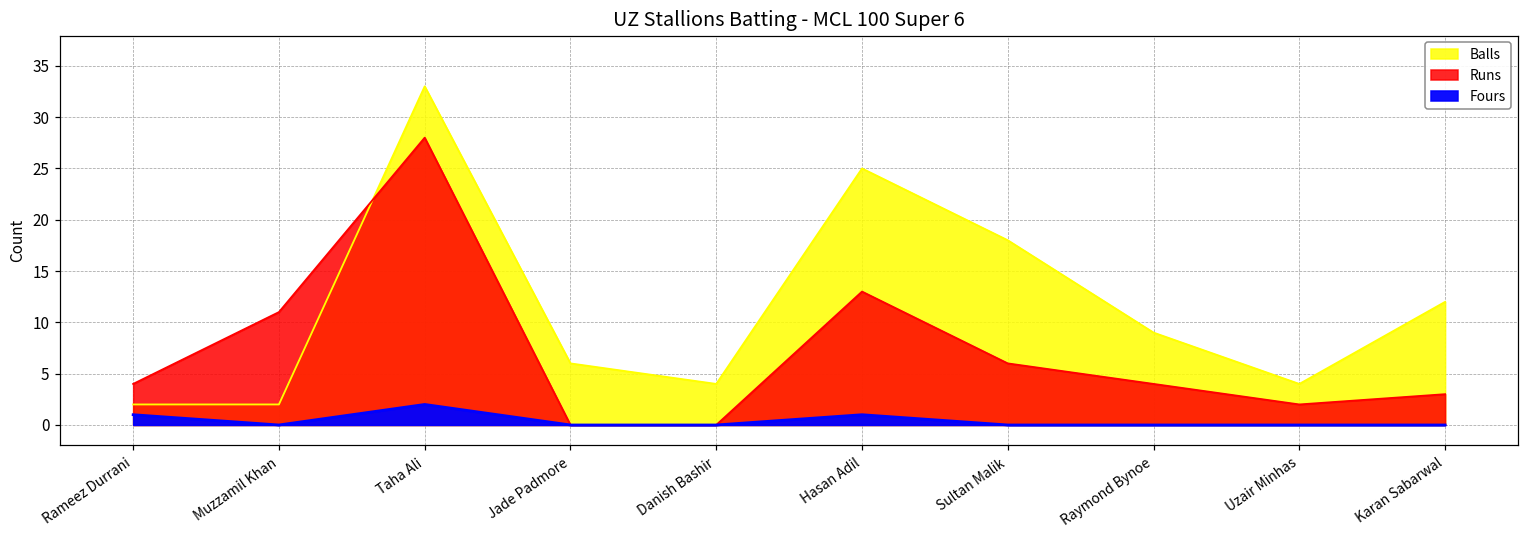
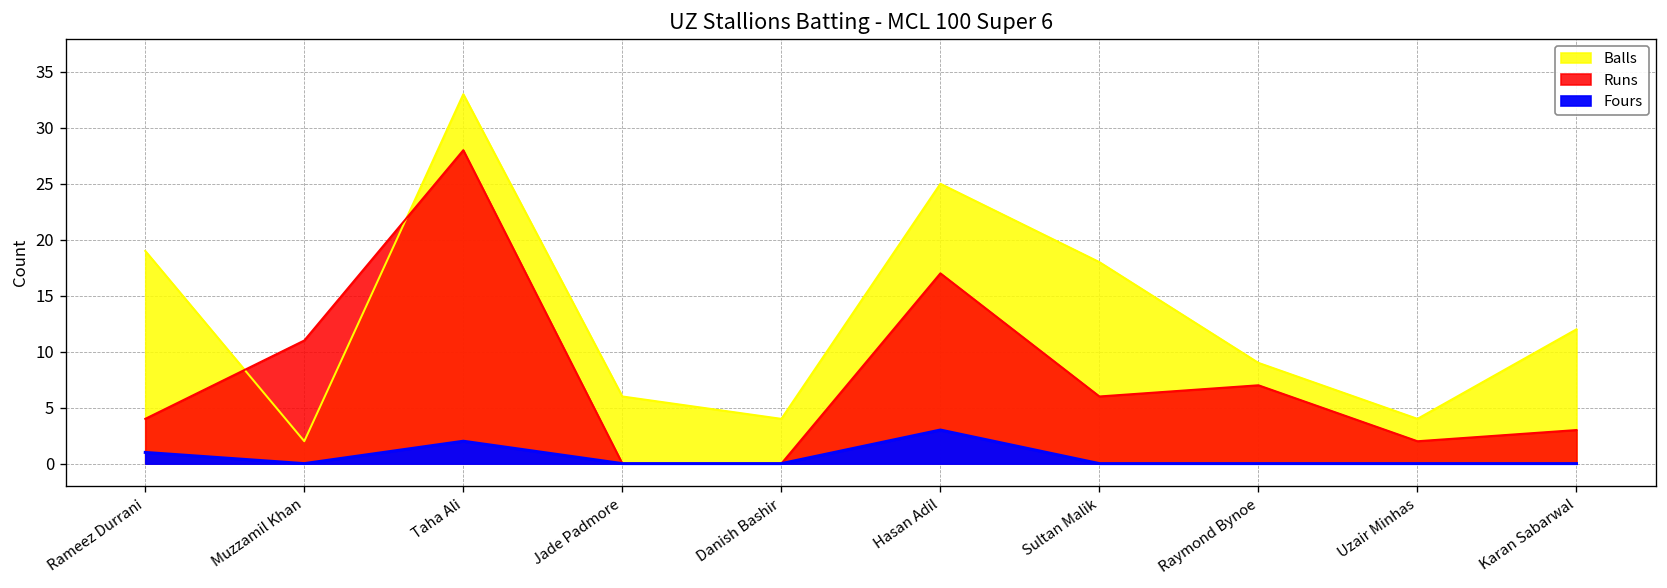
Balls, Rameez Durrani: 2 -> 19
Runs, Hasan Adil: 13 -> 17
Fours, Hasan Adil: 1 -> 3
Runs, Raymond Bynoe: 4 -> 7
